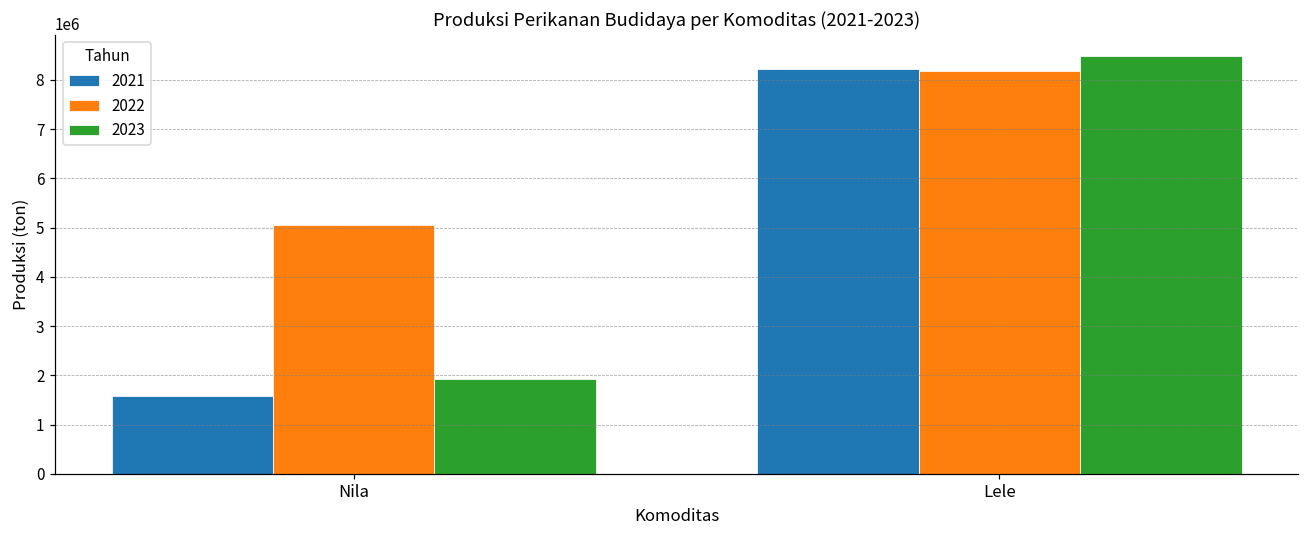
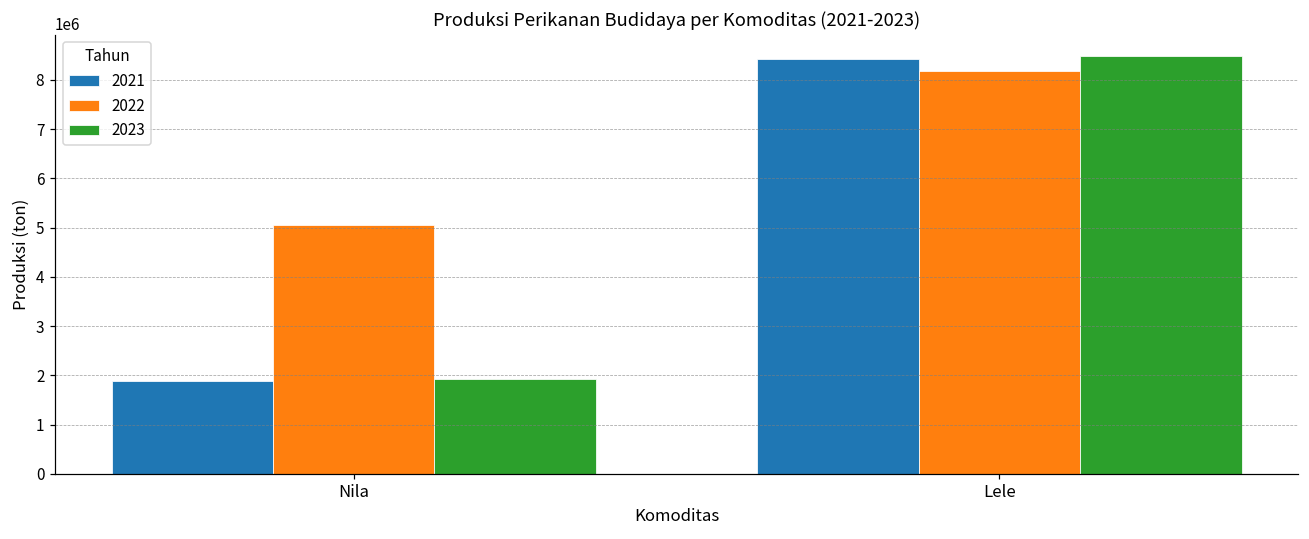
2021, Nila: 1600000 -> 1900000
2021, Lele: 8200000 -> 8400000
